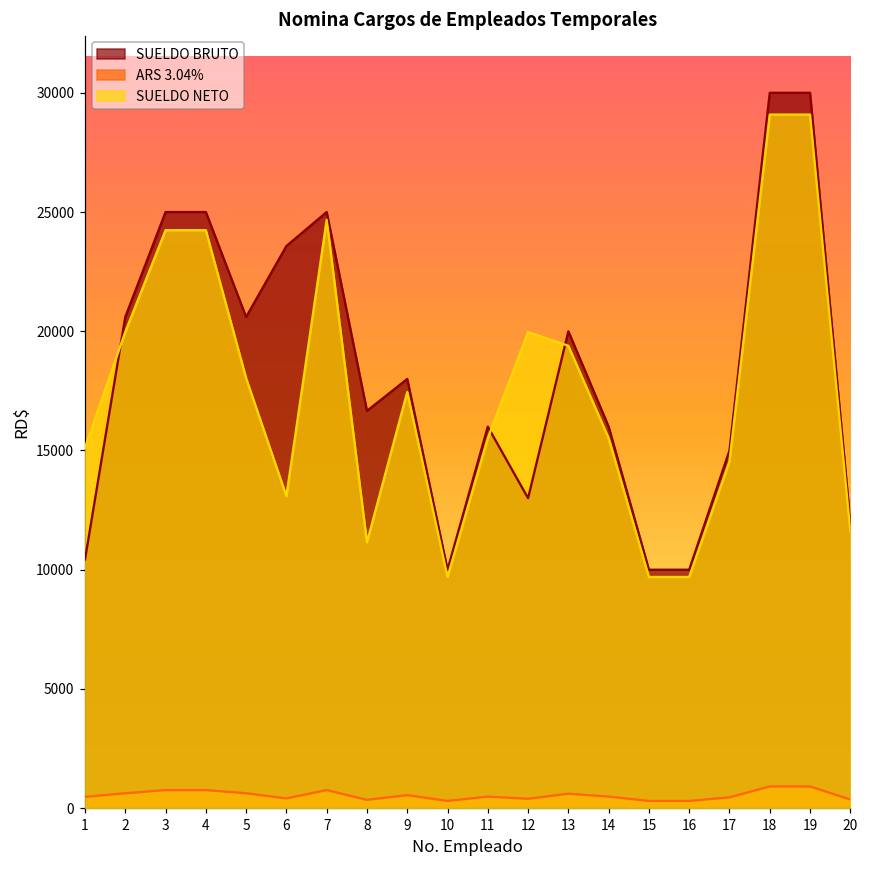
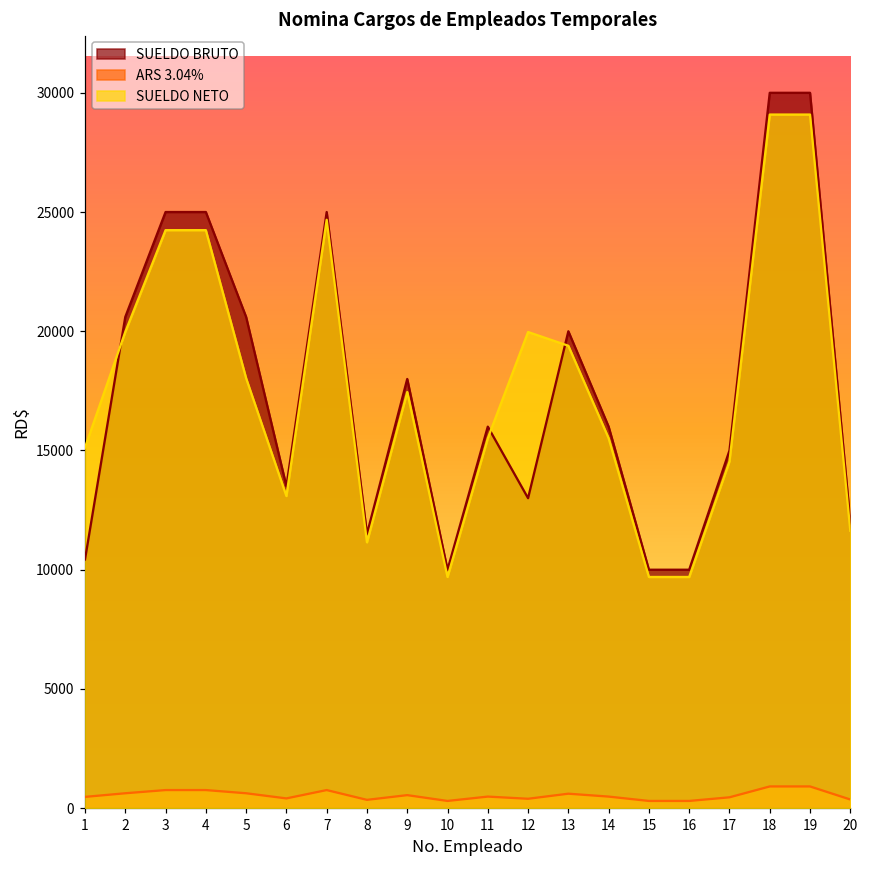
SUELDO BRUTO, 6: 23600 -> 13500
SUELDO BRUTO, 8: 16700 -> 11500
